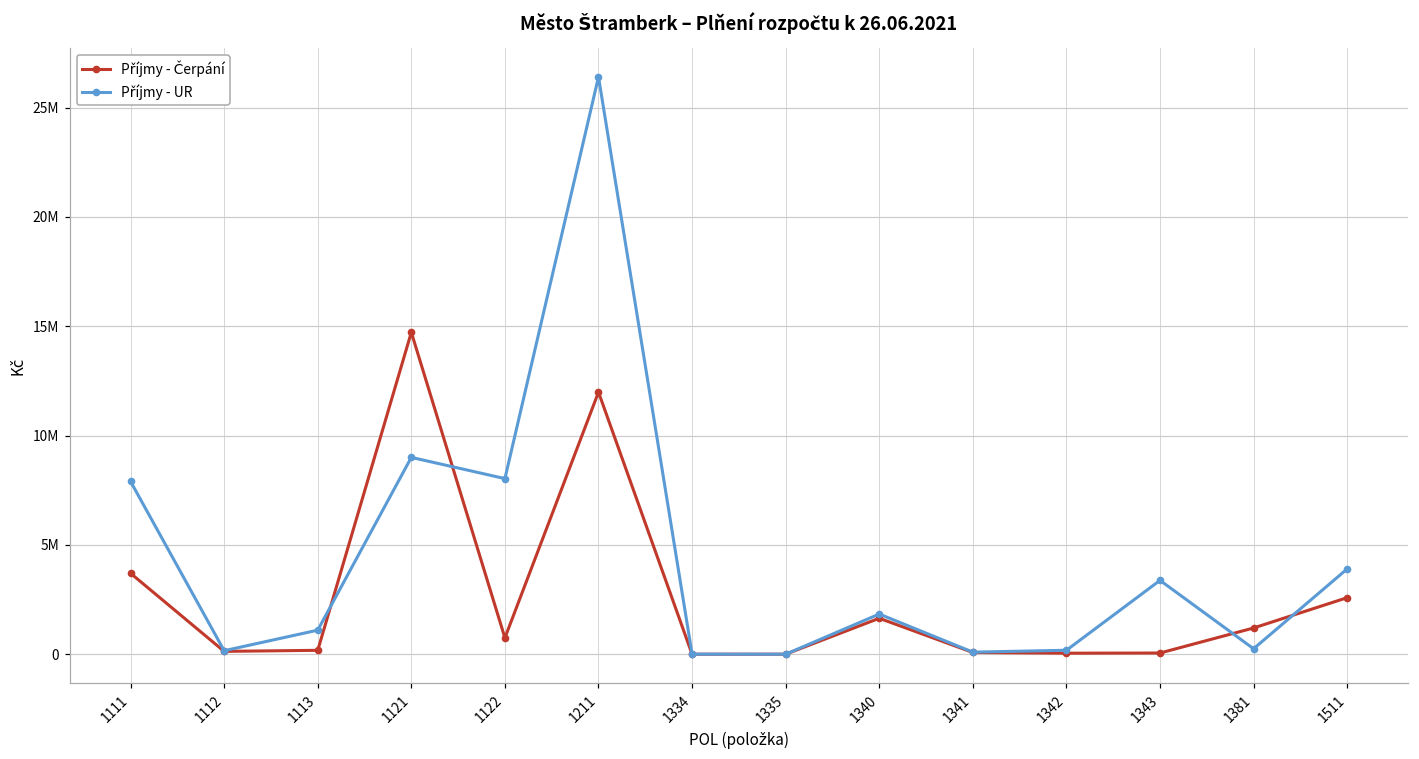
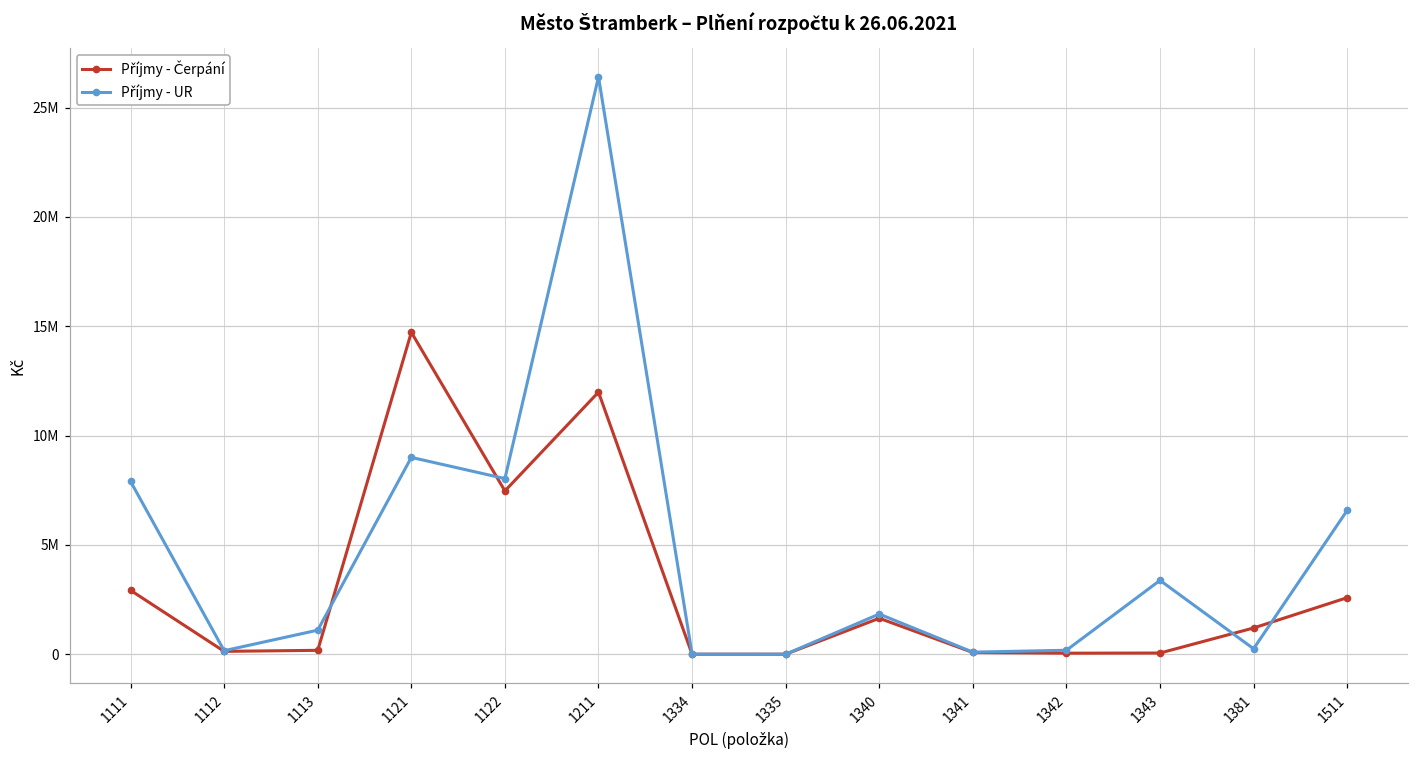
Příjmy - Čerpání, 1111: 3700000 -> 2900000
Příjmy - Čerpání, 1122: 700000 -> 7500000
Příjmy - UR, 1511: 3900000 -> 6600000
